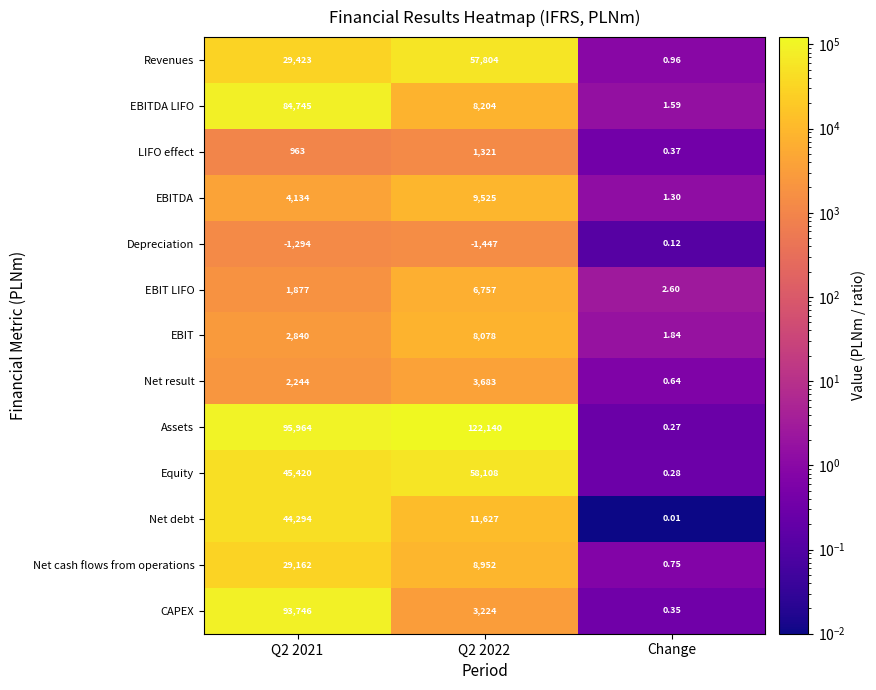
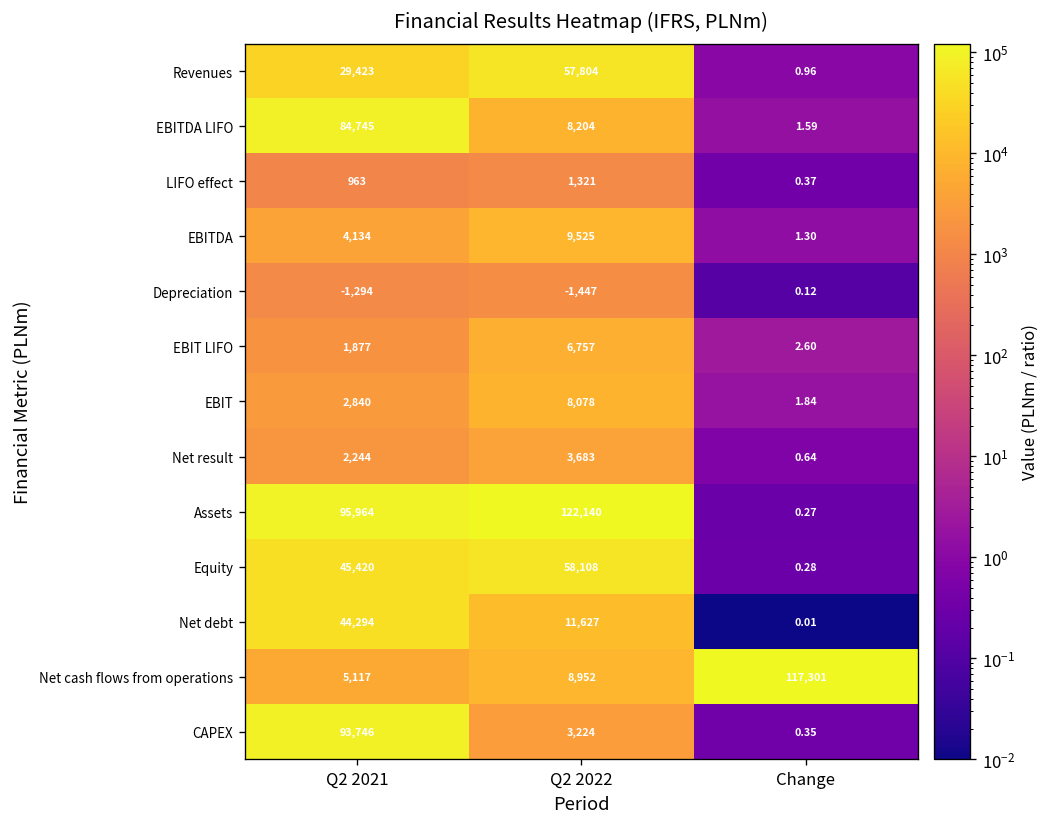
Net cash flows from operations, Q2 2021: 29,162 -> 5,117
Net cash flows from operations, Change: 0.75 -> 117,301
